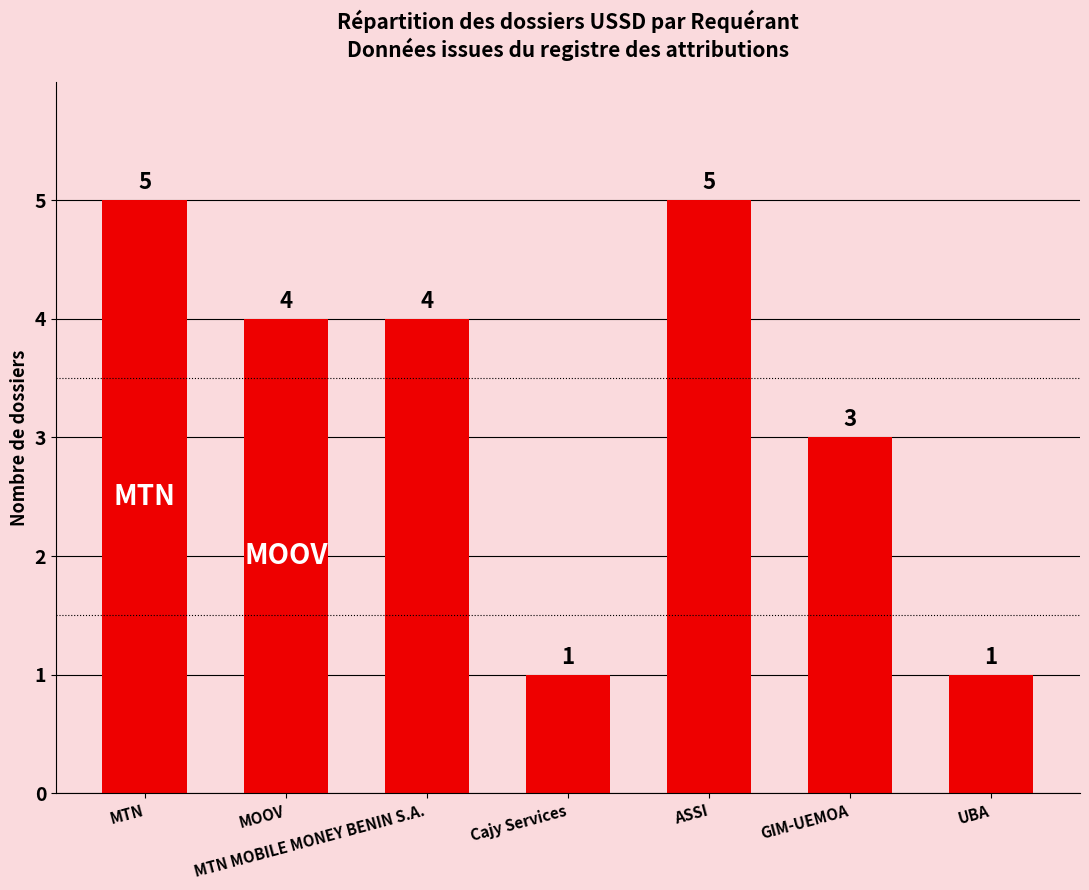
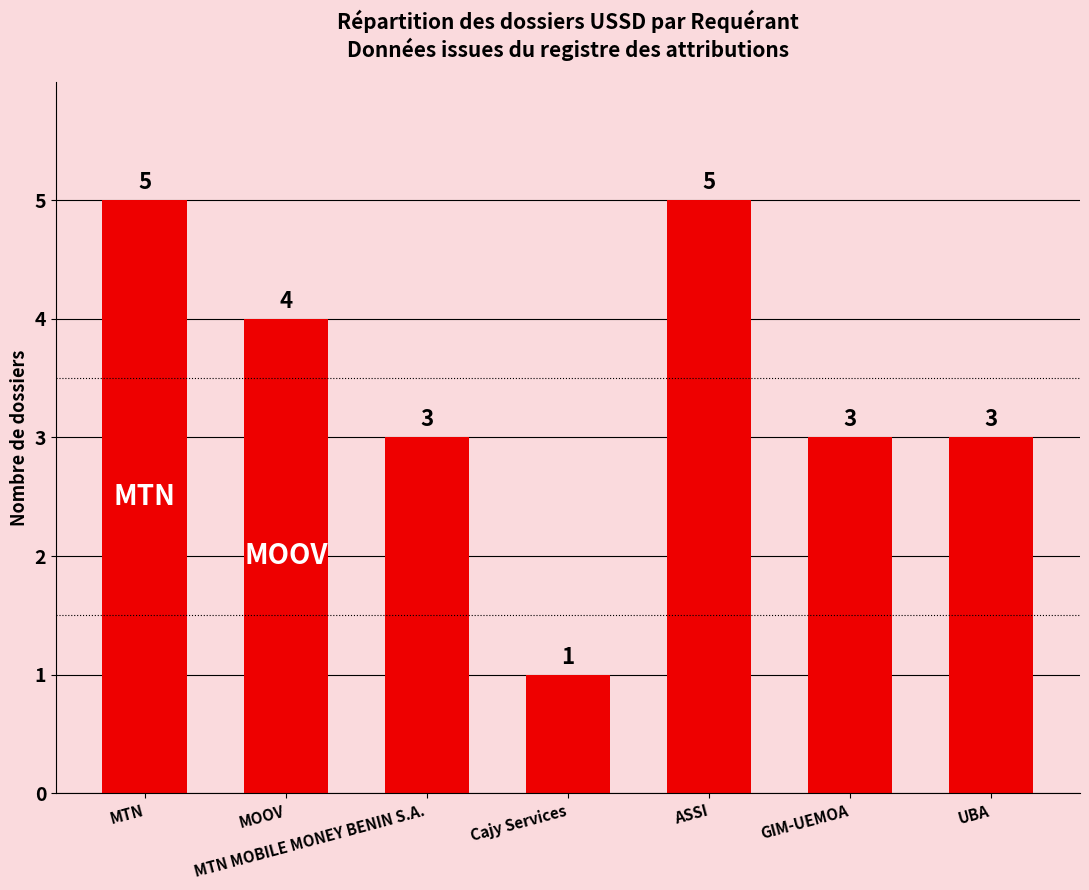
MTN MOBILE MONEY BENIN S.A.: 4 -> 3
UBA: 1 -> 3
